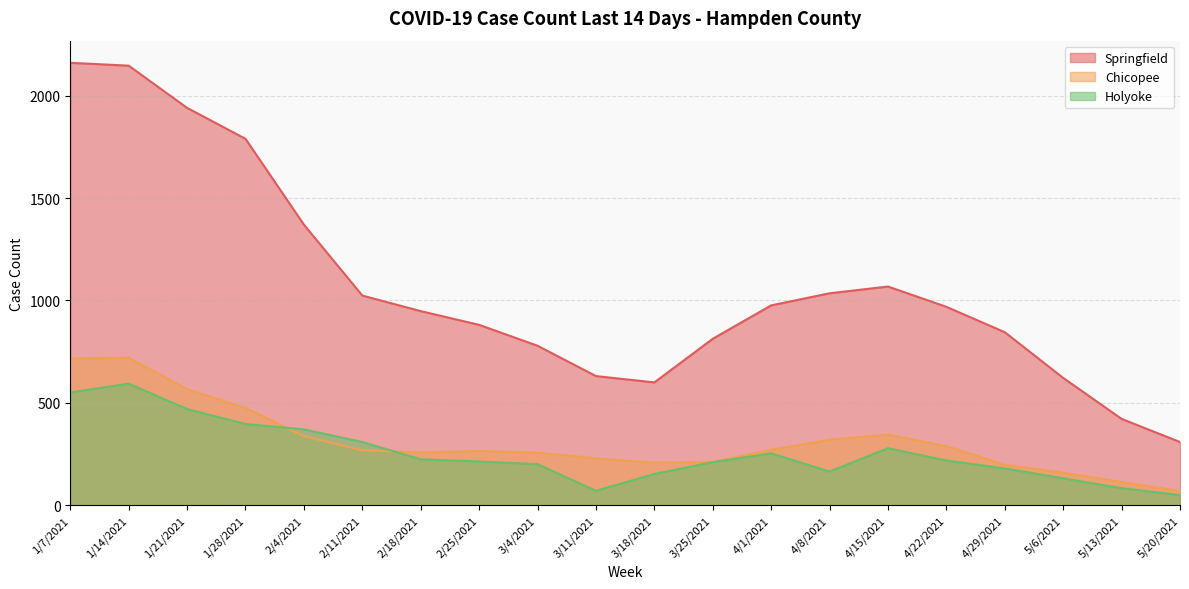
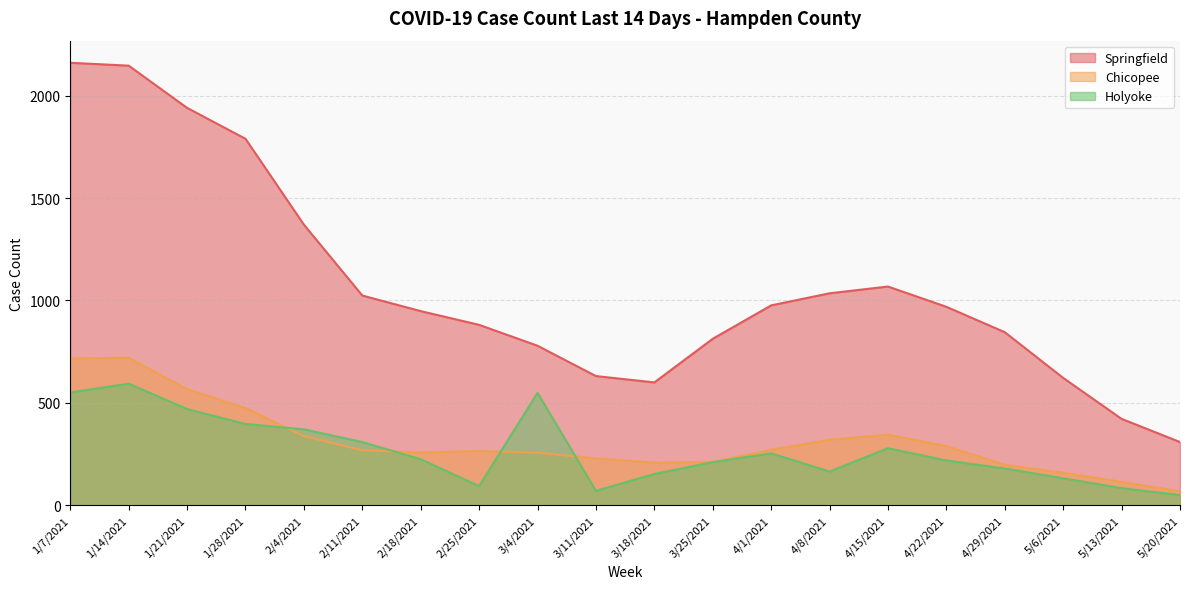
Holyoke, 2/25/2021: 210 -> 90
Holyoke, 3/4/2021: 200 -> 550
